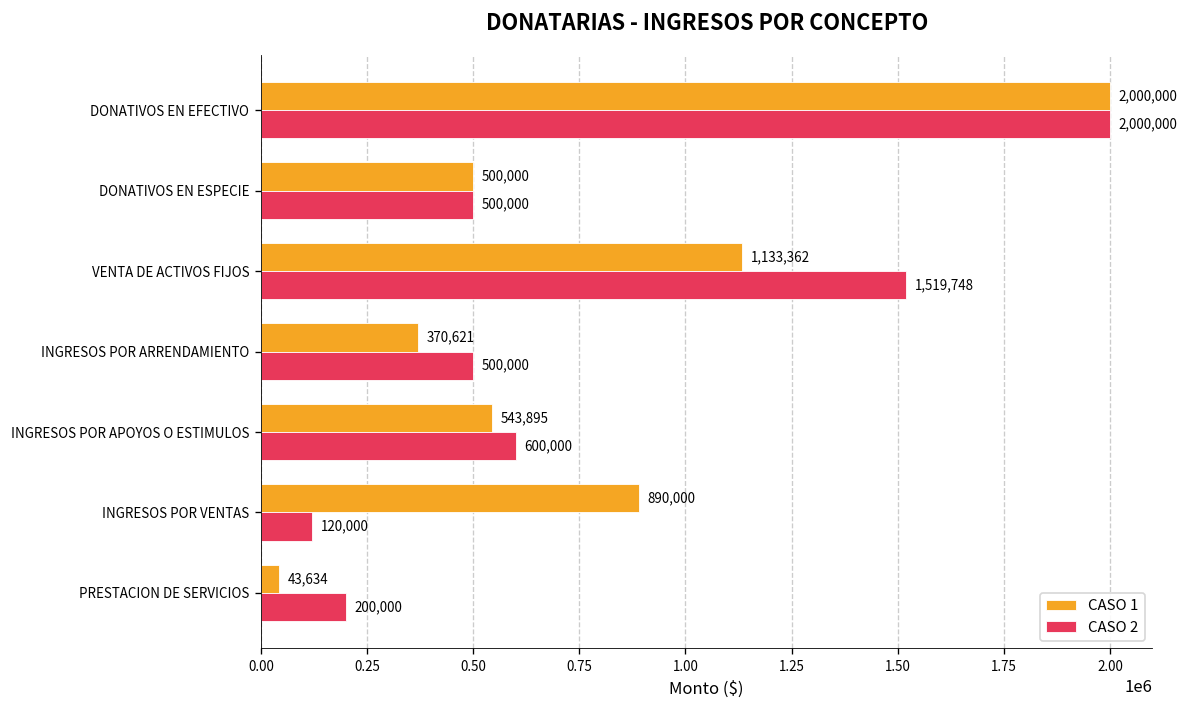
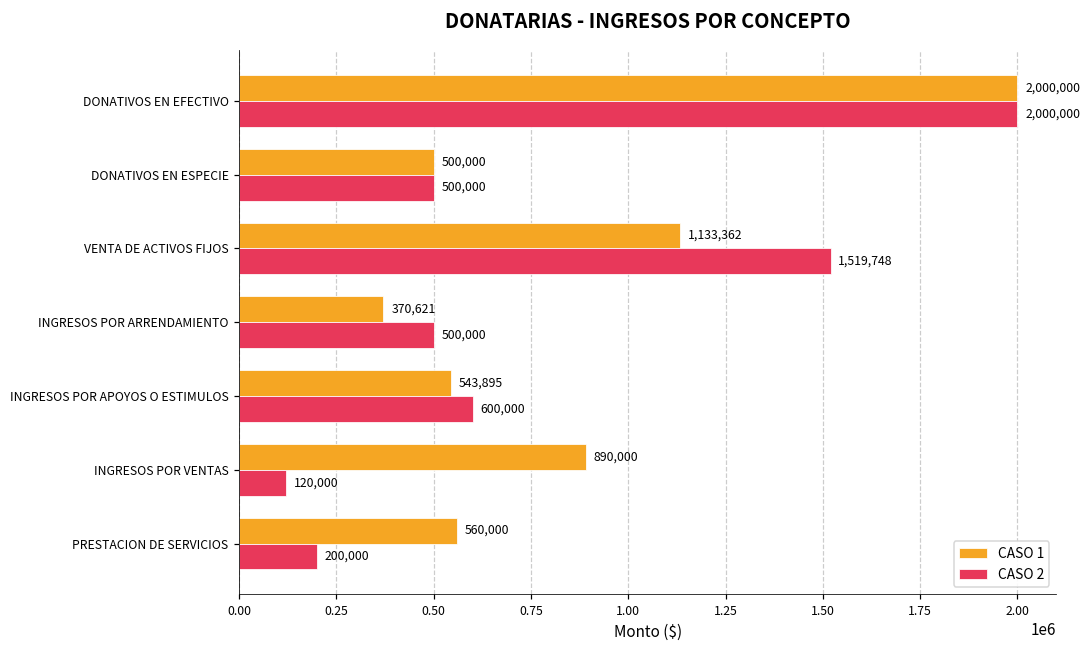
CASO 1, PRESTACION DE SERVICIOS: 43,634 -> 560,000
